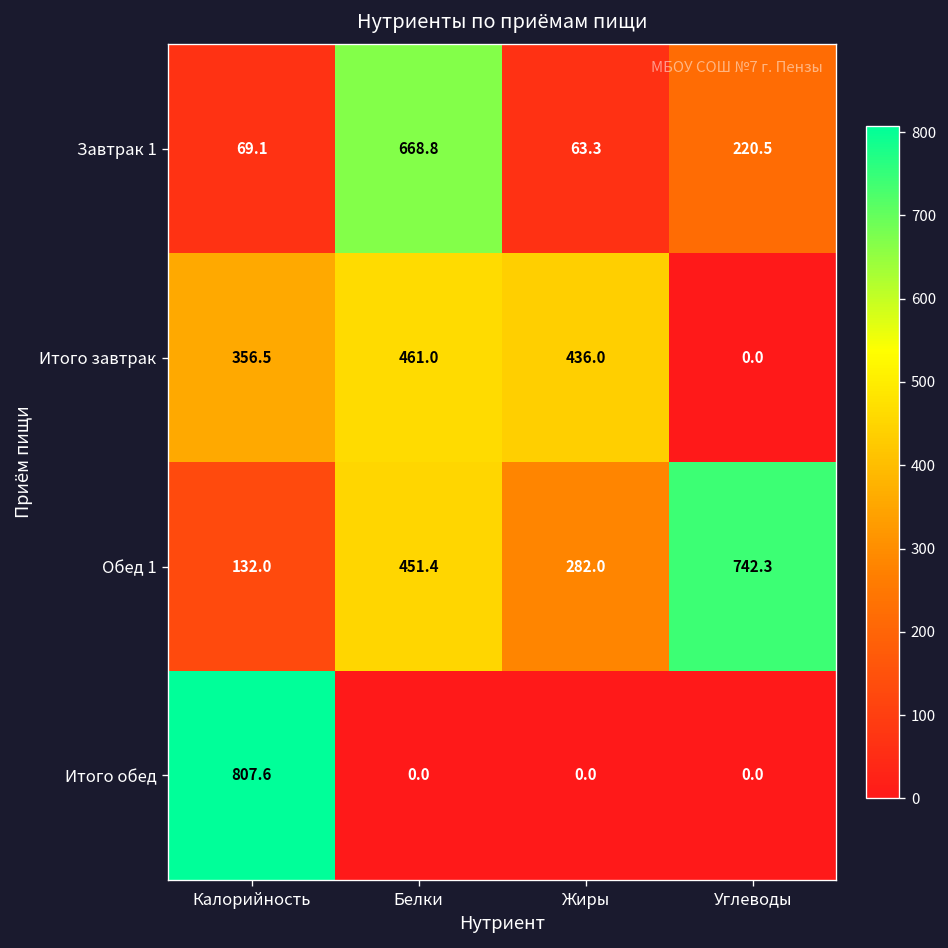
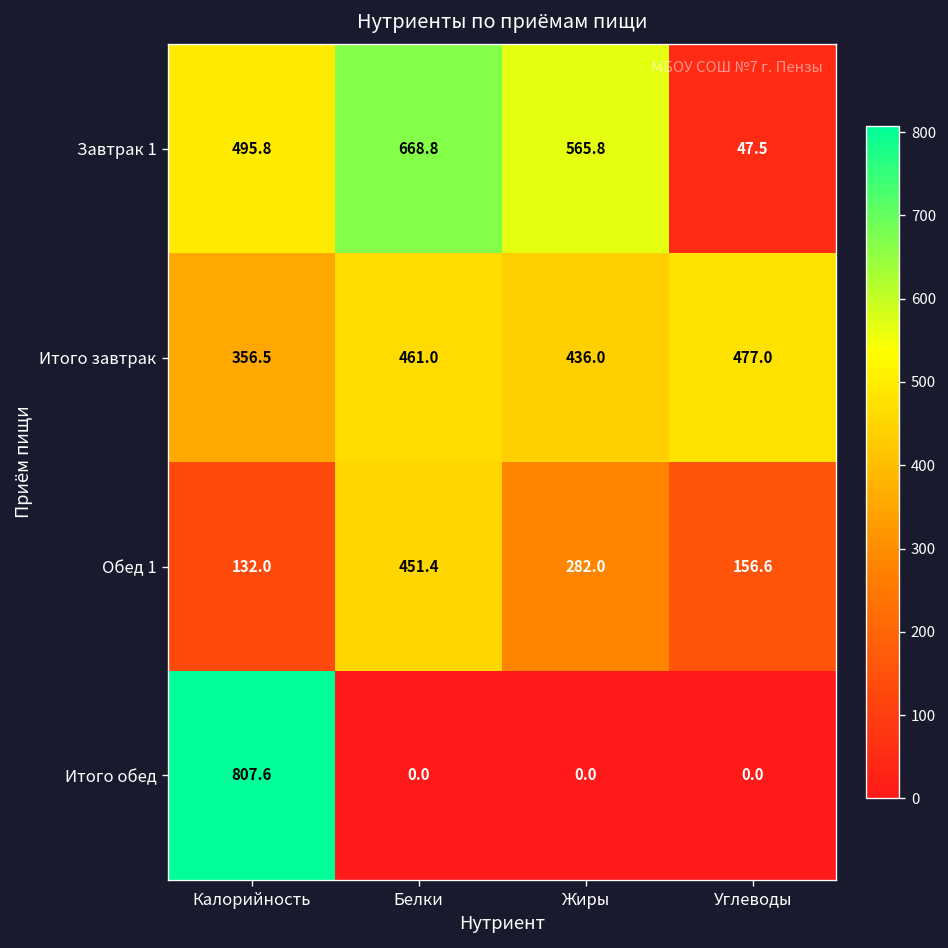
Завтрак 1, Калорийность: 69.1 -> 495.8
Завтрак 1, Жиры: 63.3 -> 565.8
Завтрак 1, Углеводы: 220.5 -> 47.5
Итого завтрак, Углеводы: 0.0 -> 477.0
Обед 1, Углеводы: 742.3 -> 156.6
